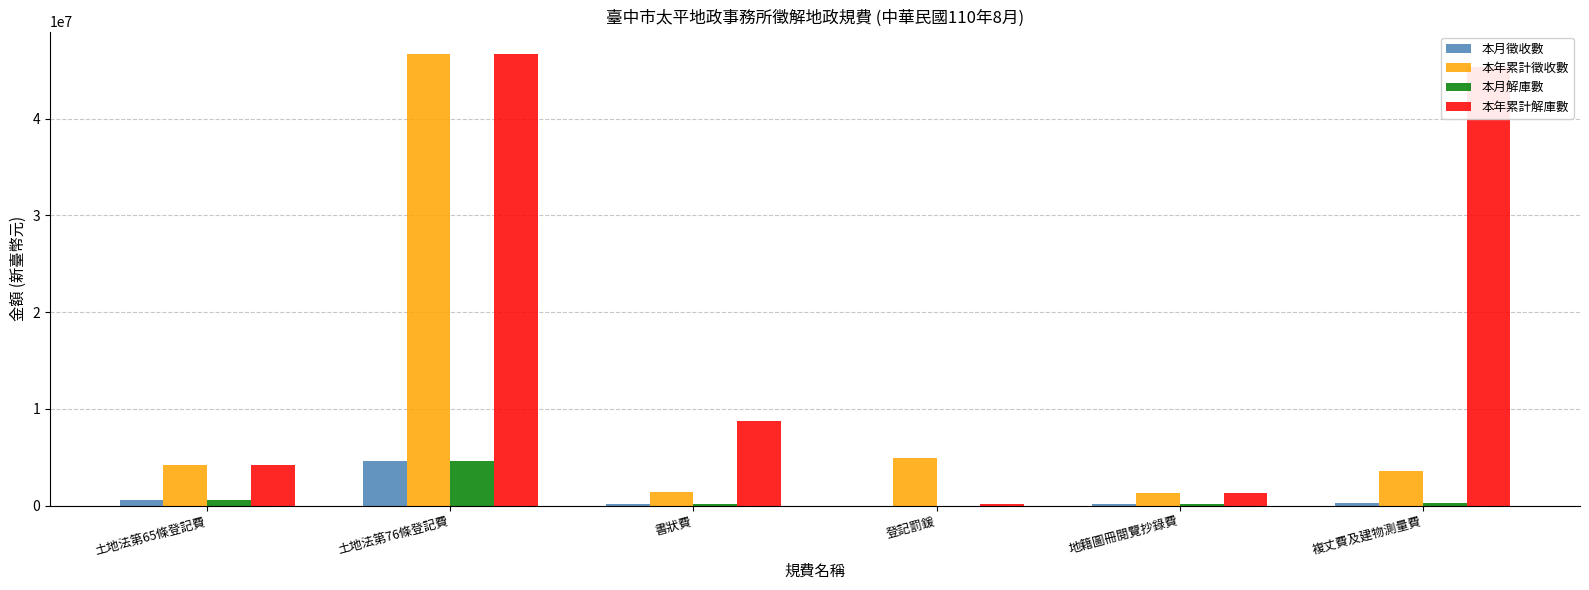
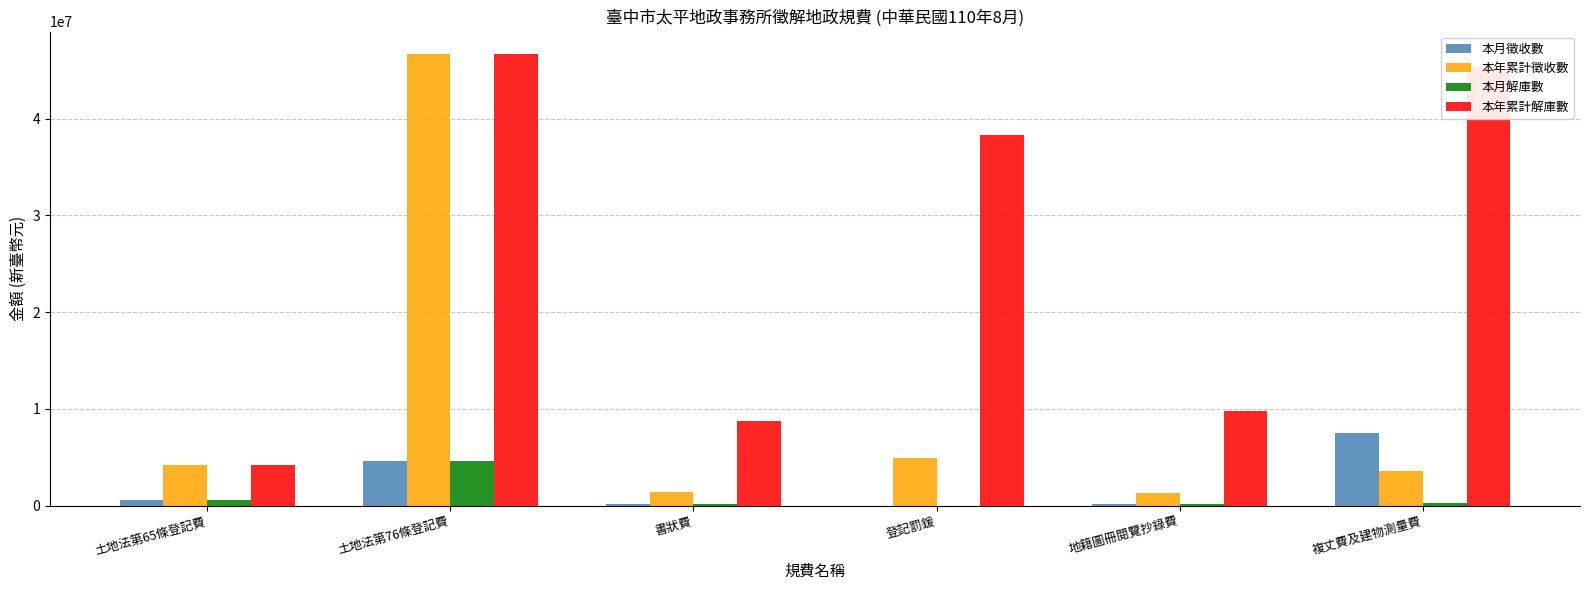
本年累計解庫數, 登記罰鍰: 0 -> 38000000
本年累計解庫數, 地籍圖冊閱覽抄錄費: 1000000 -> 10000000
本月徵收數, 複丈費及建物測量費: 0 -> 7000000
